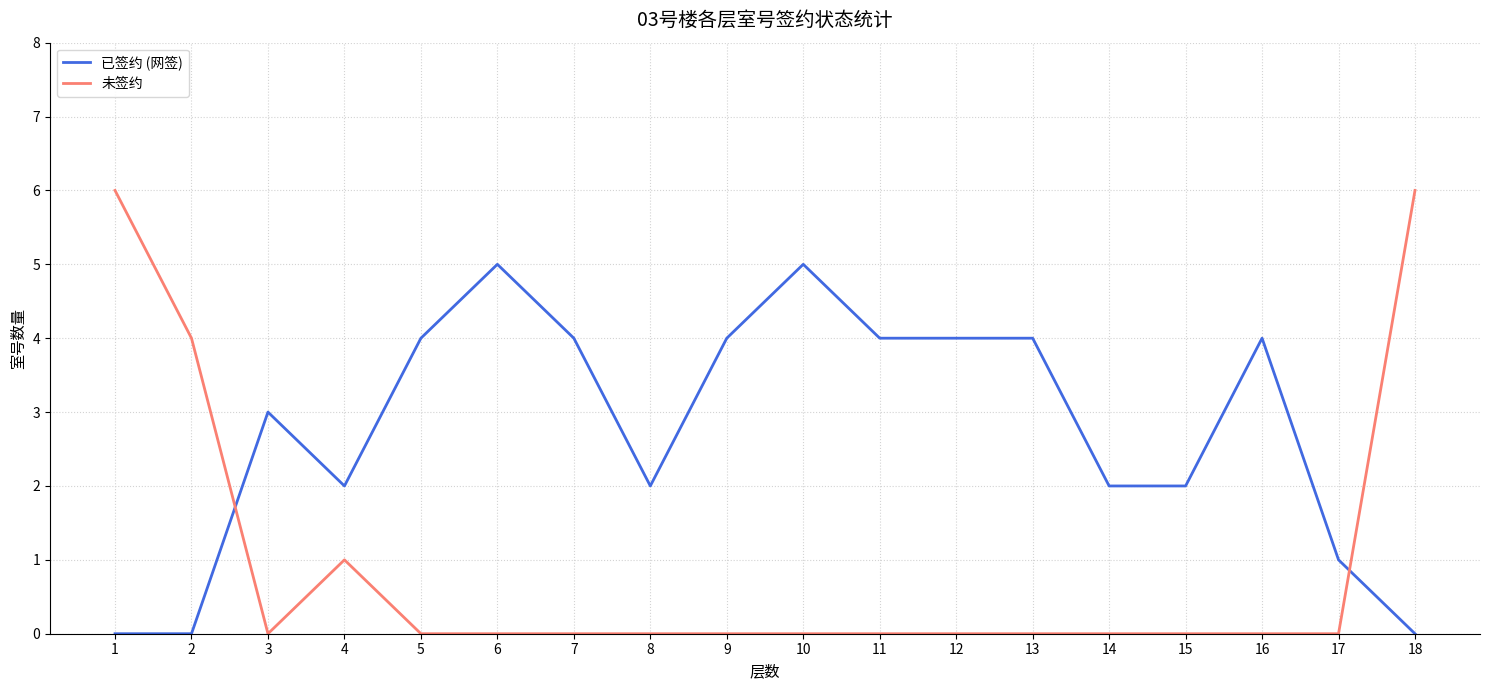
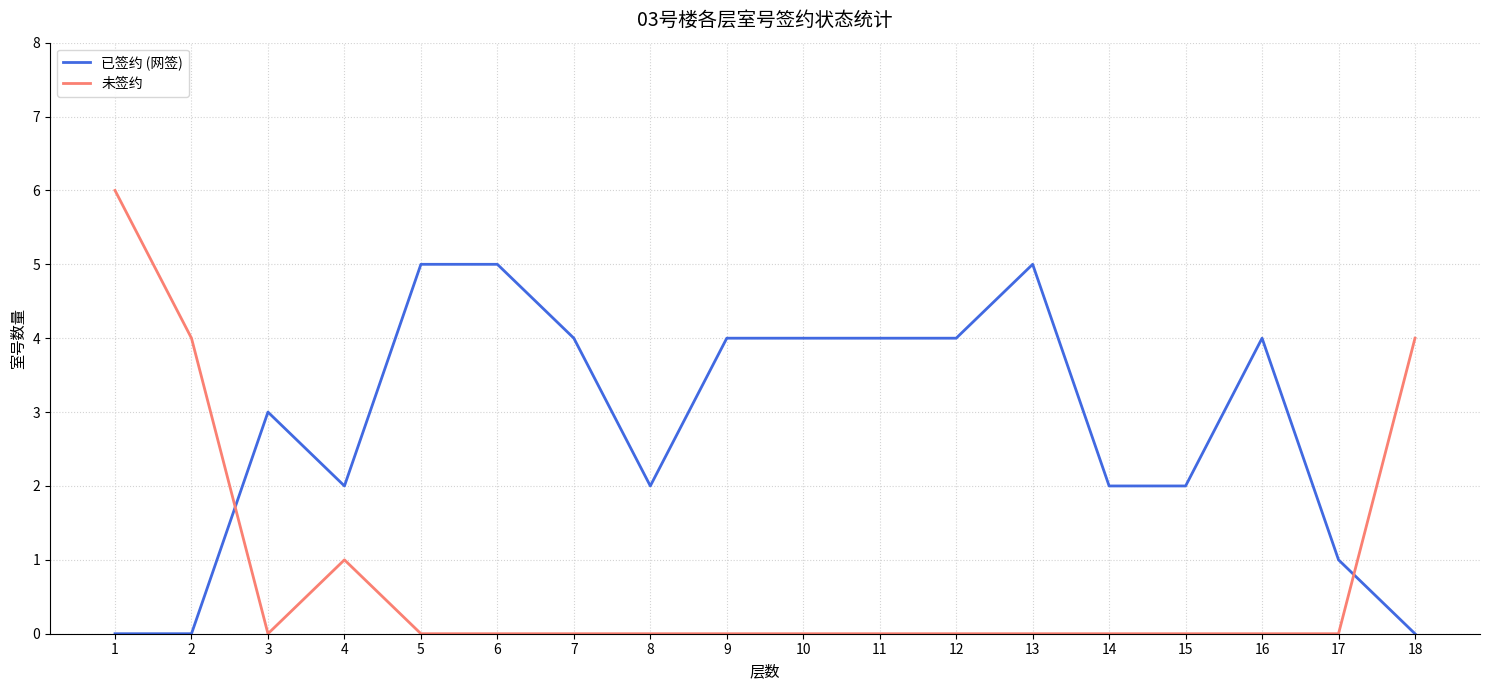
已签约 (网签), 5: 4 -> 5
已签约 (网签), 10: 5 -> 4
已签约 (网签), 13: 4 -> 5
未签约, 18: 6 -> 4
